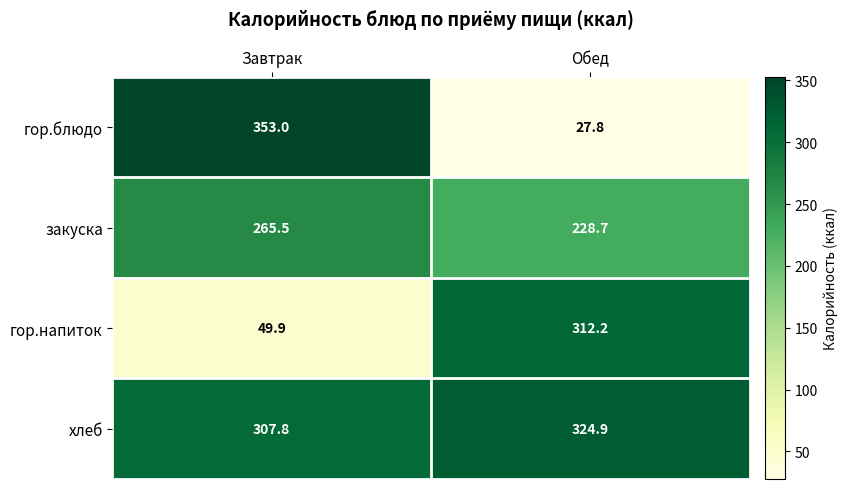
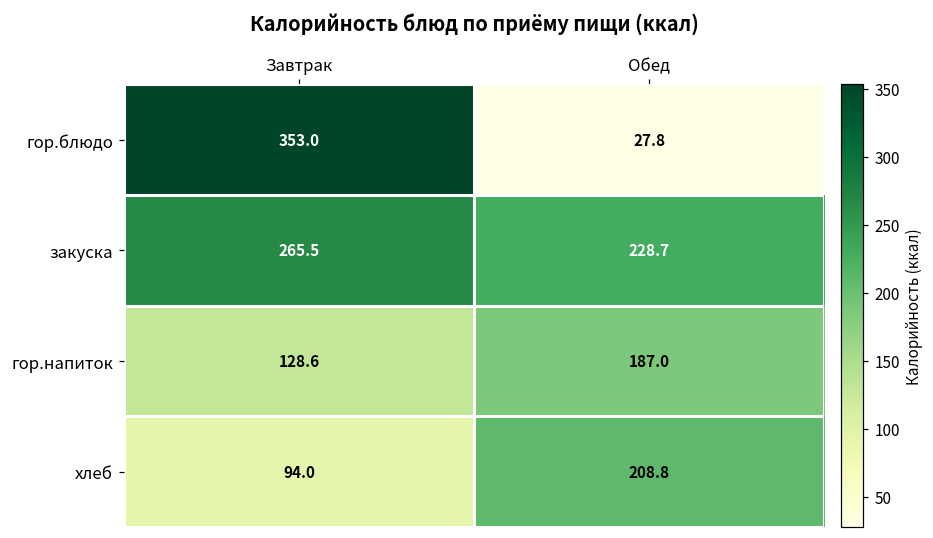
гор.напиток, Завтрак: 49.9 -> 128.6
гор.напиток, Обед: 312.2 -> 187.0
хлеб, Завтрак: 307.8 -> 94.0
хлеб, Обед: 324.9 -> 208.8
